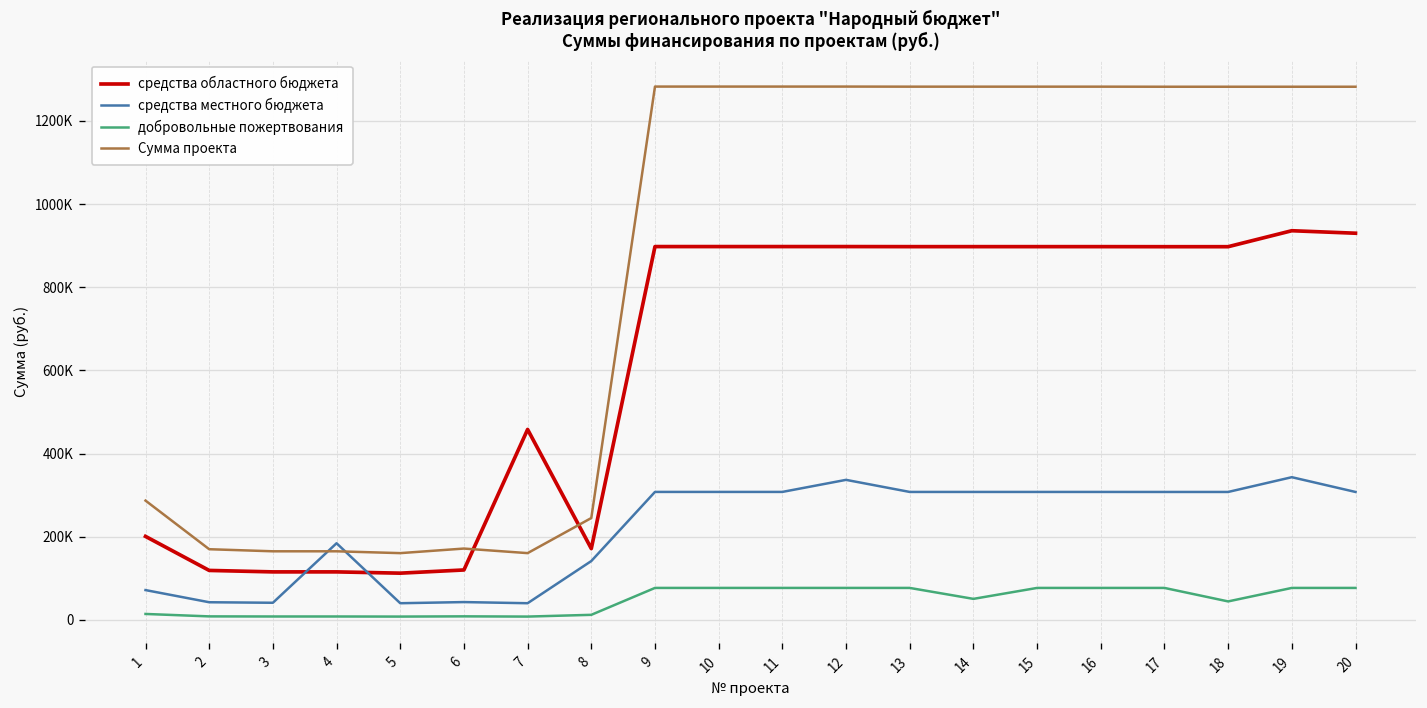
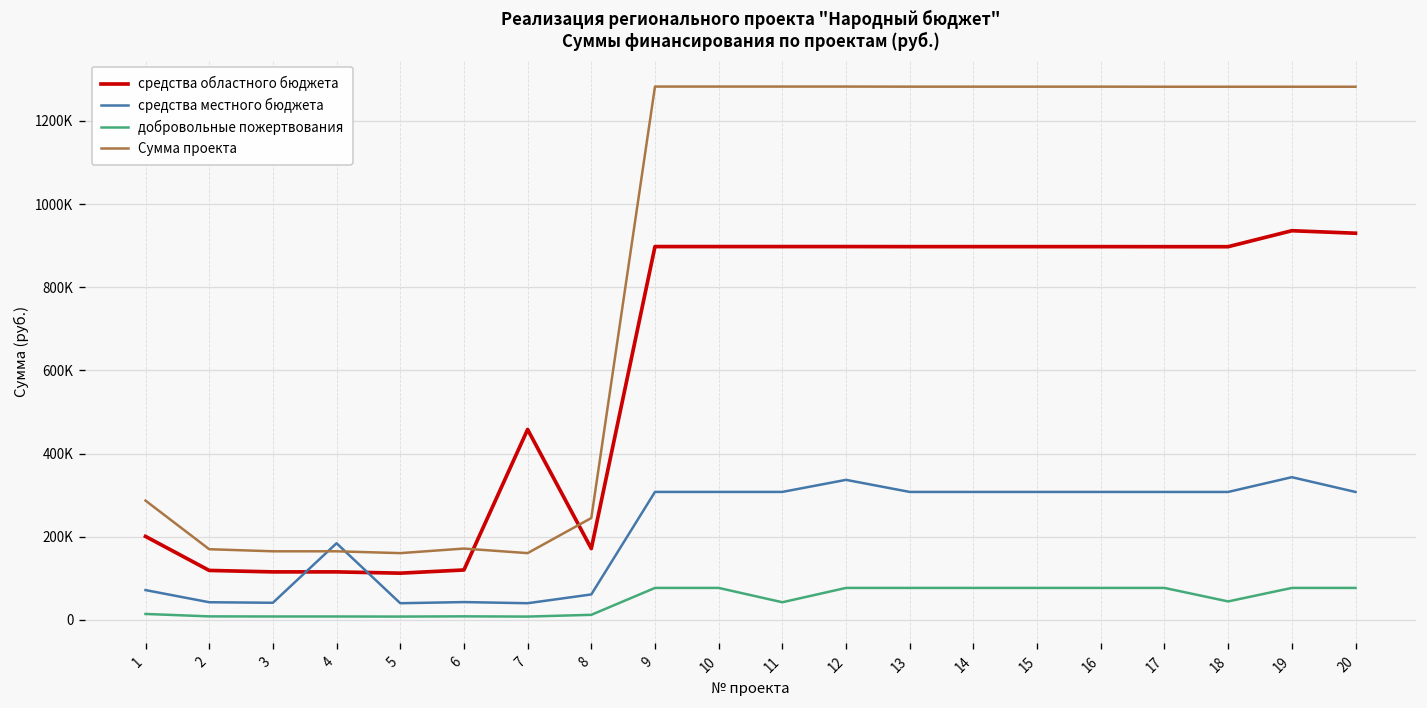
средства местного бюджета, 8: 140000 -> 60000
добровольные пожертвования, 11: 80000 -> 40000
добровольные пожертвования, 14: 50000 -> 80000
